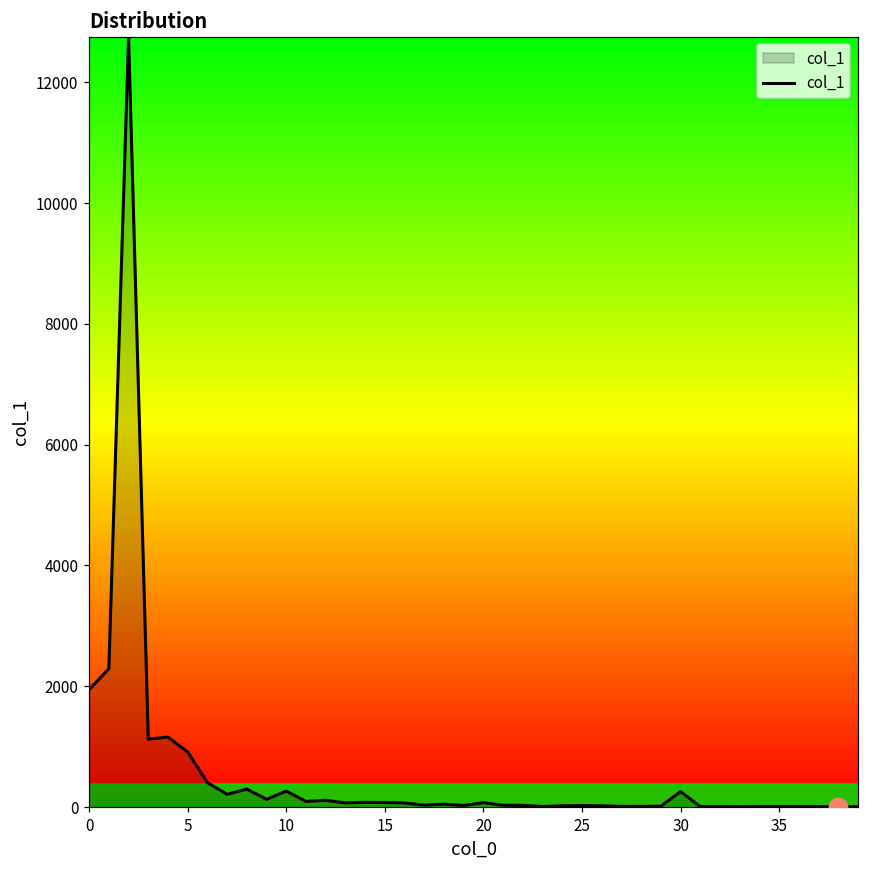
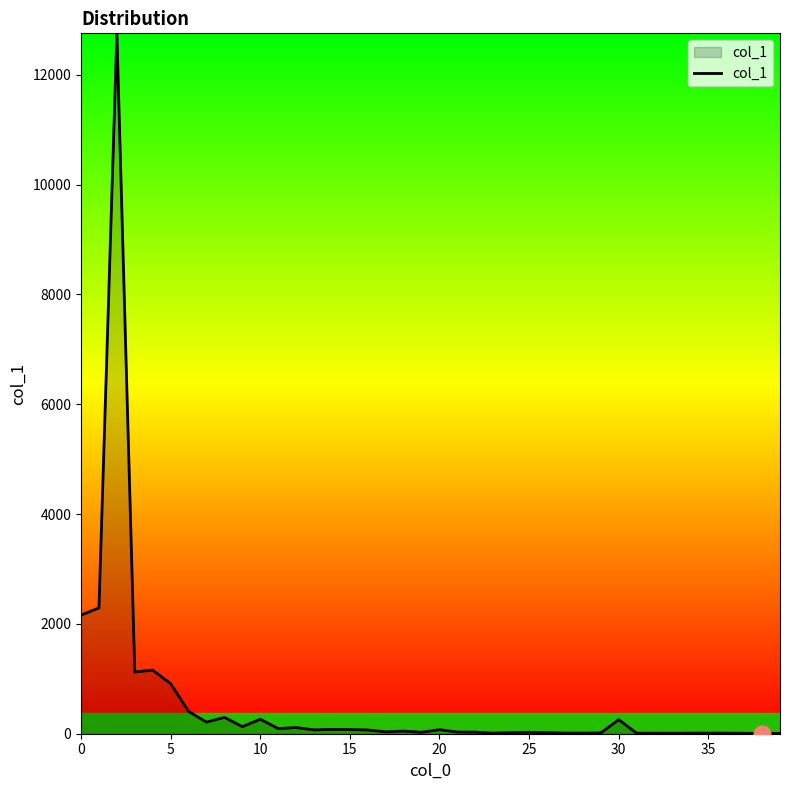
col_1, 0: 1900 -> 2200
